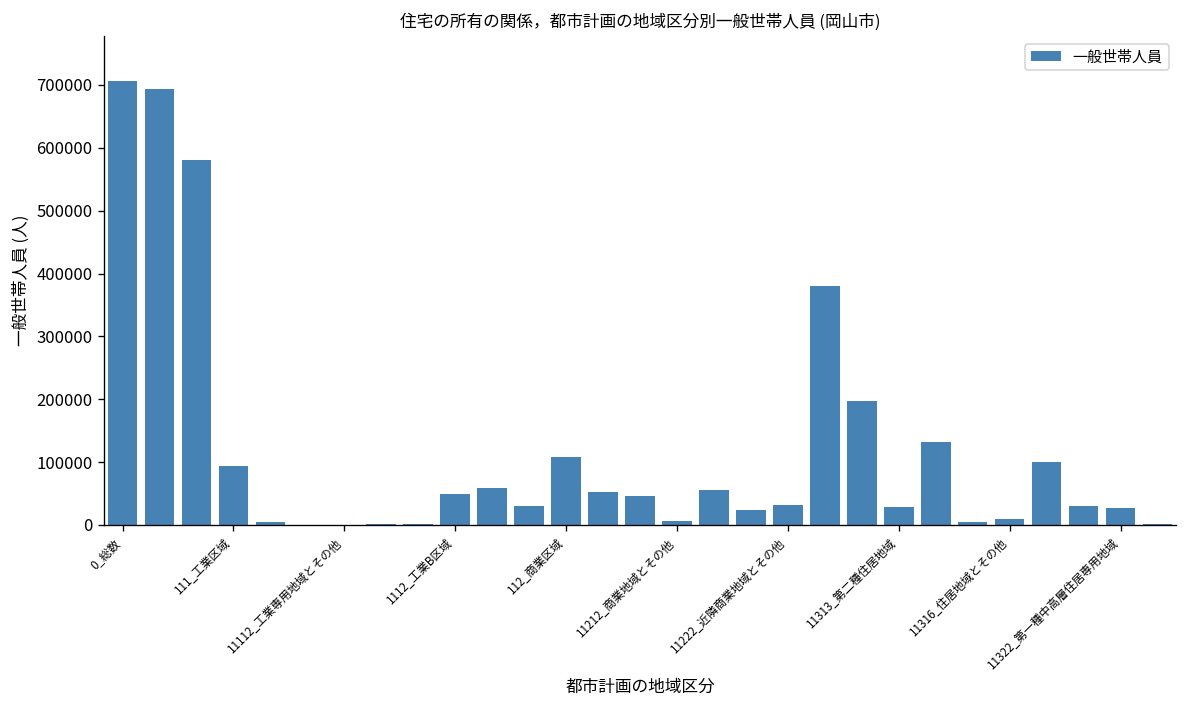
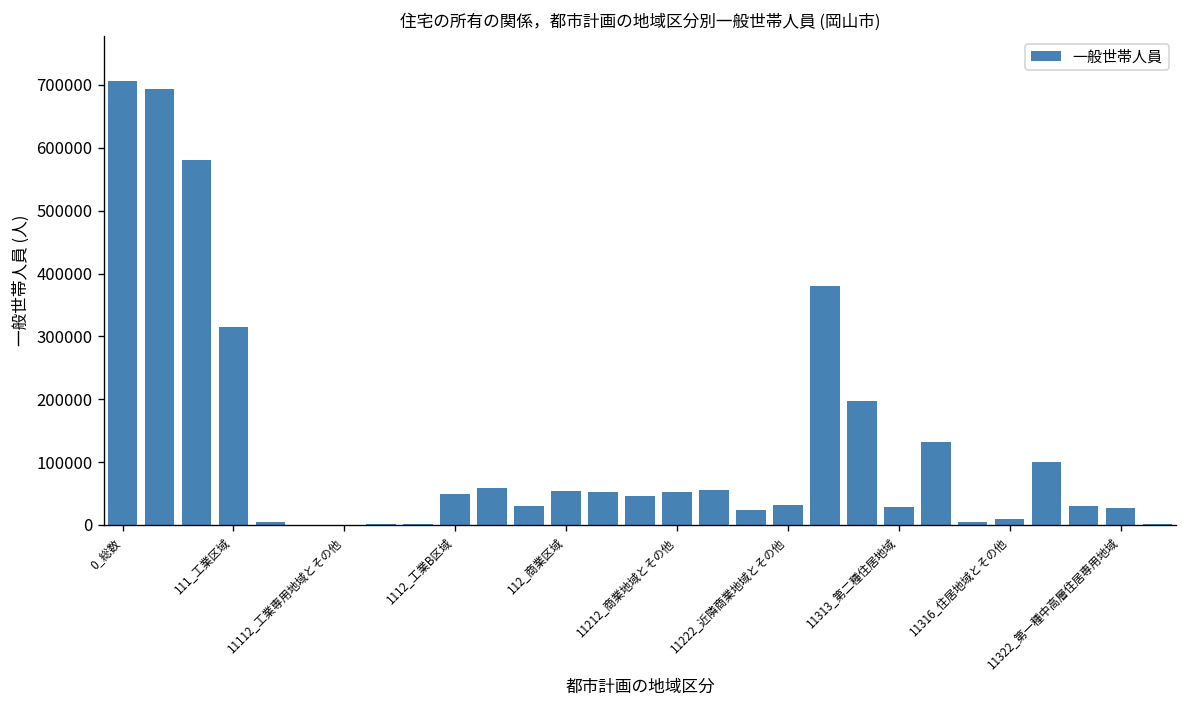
111_工業区域: 90000 -> 310000
112_商業区域: 110000 -> 50000
11212_商業地域とその他: 10000 -> 50000
